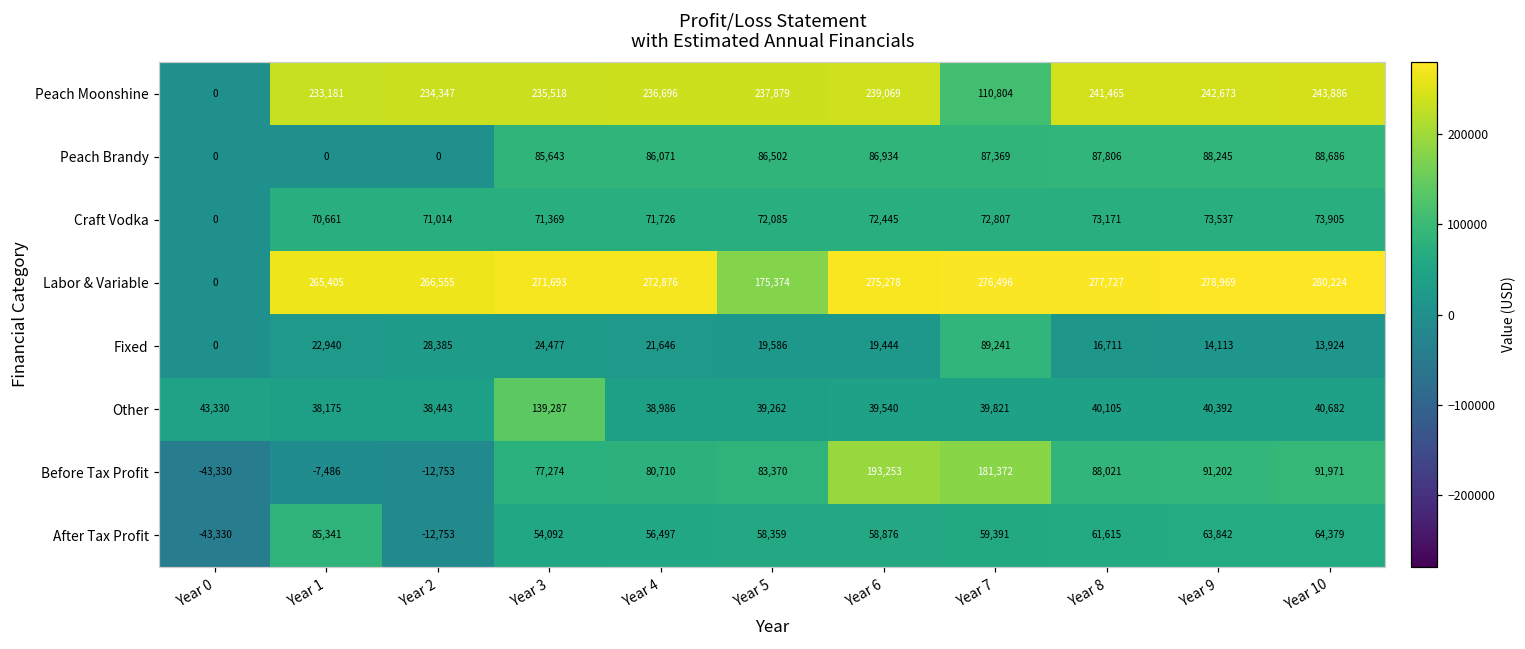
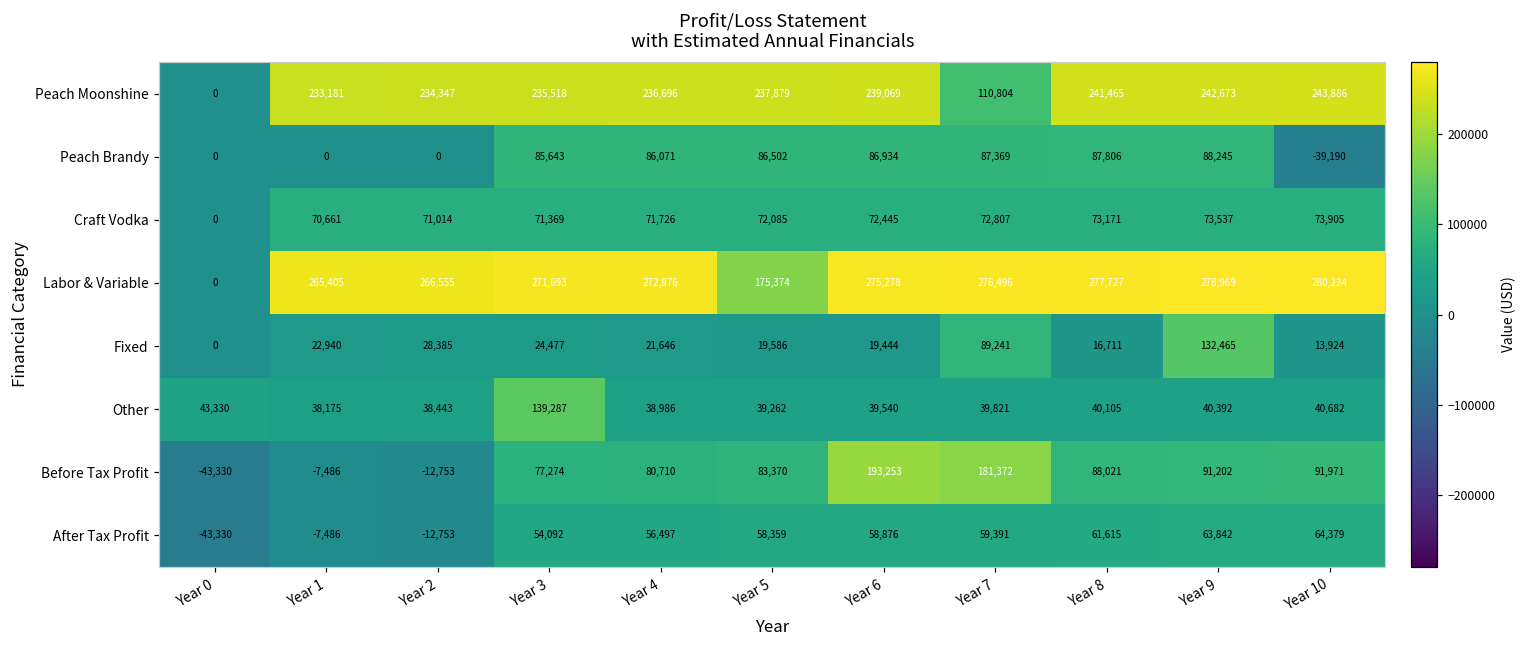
Peach Brandy, Year 10: 88,686 -> -39,190
Fixed, Year 9: 14,113 -> 132,465
After Tax Profit, Year 1: 85,341 -> -7,486
